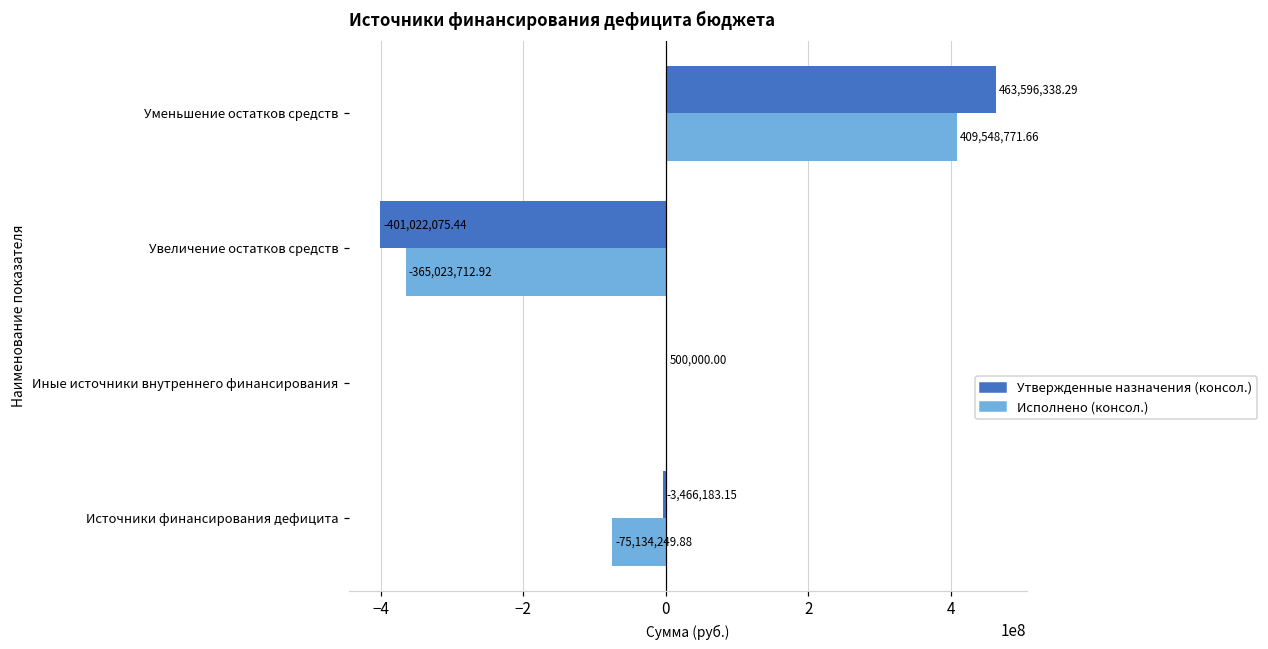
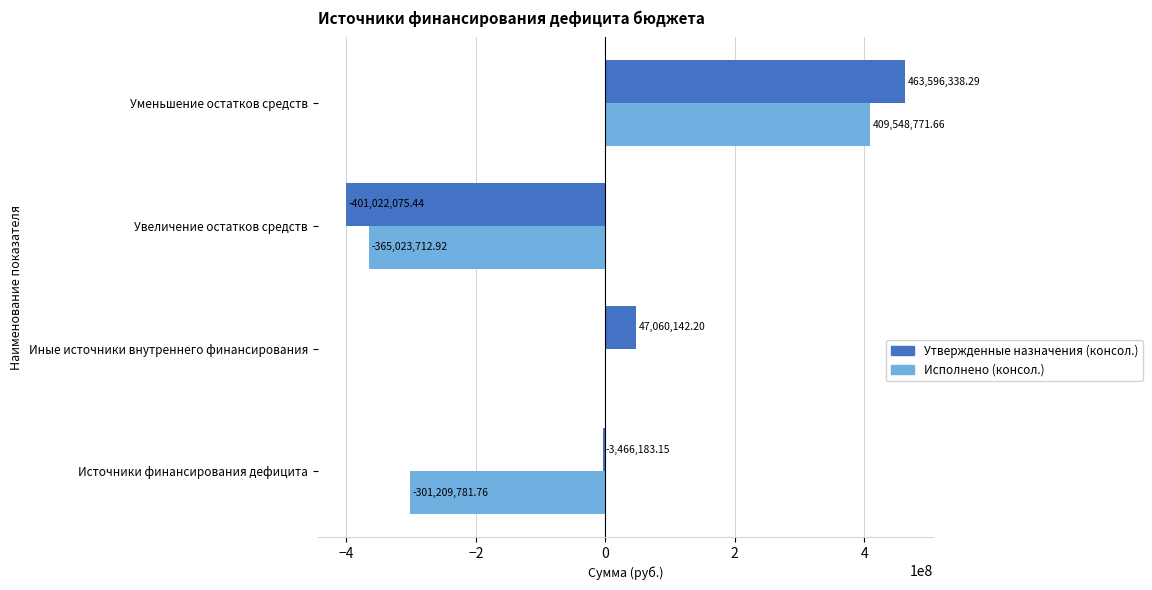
Утвержденные назначения (консол.), Иные источники внутреннего финансирования: 500,000.00 -> 47,060,142.20
Исполнено (консол.), Источники финансирования дефицита: -75,134,249.88 -> -301,209,781.76
